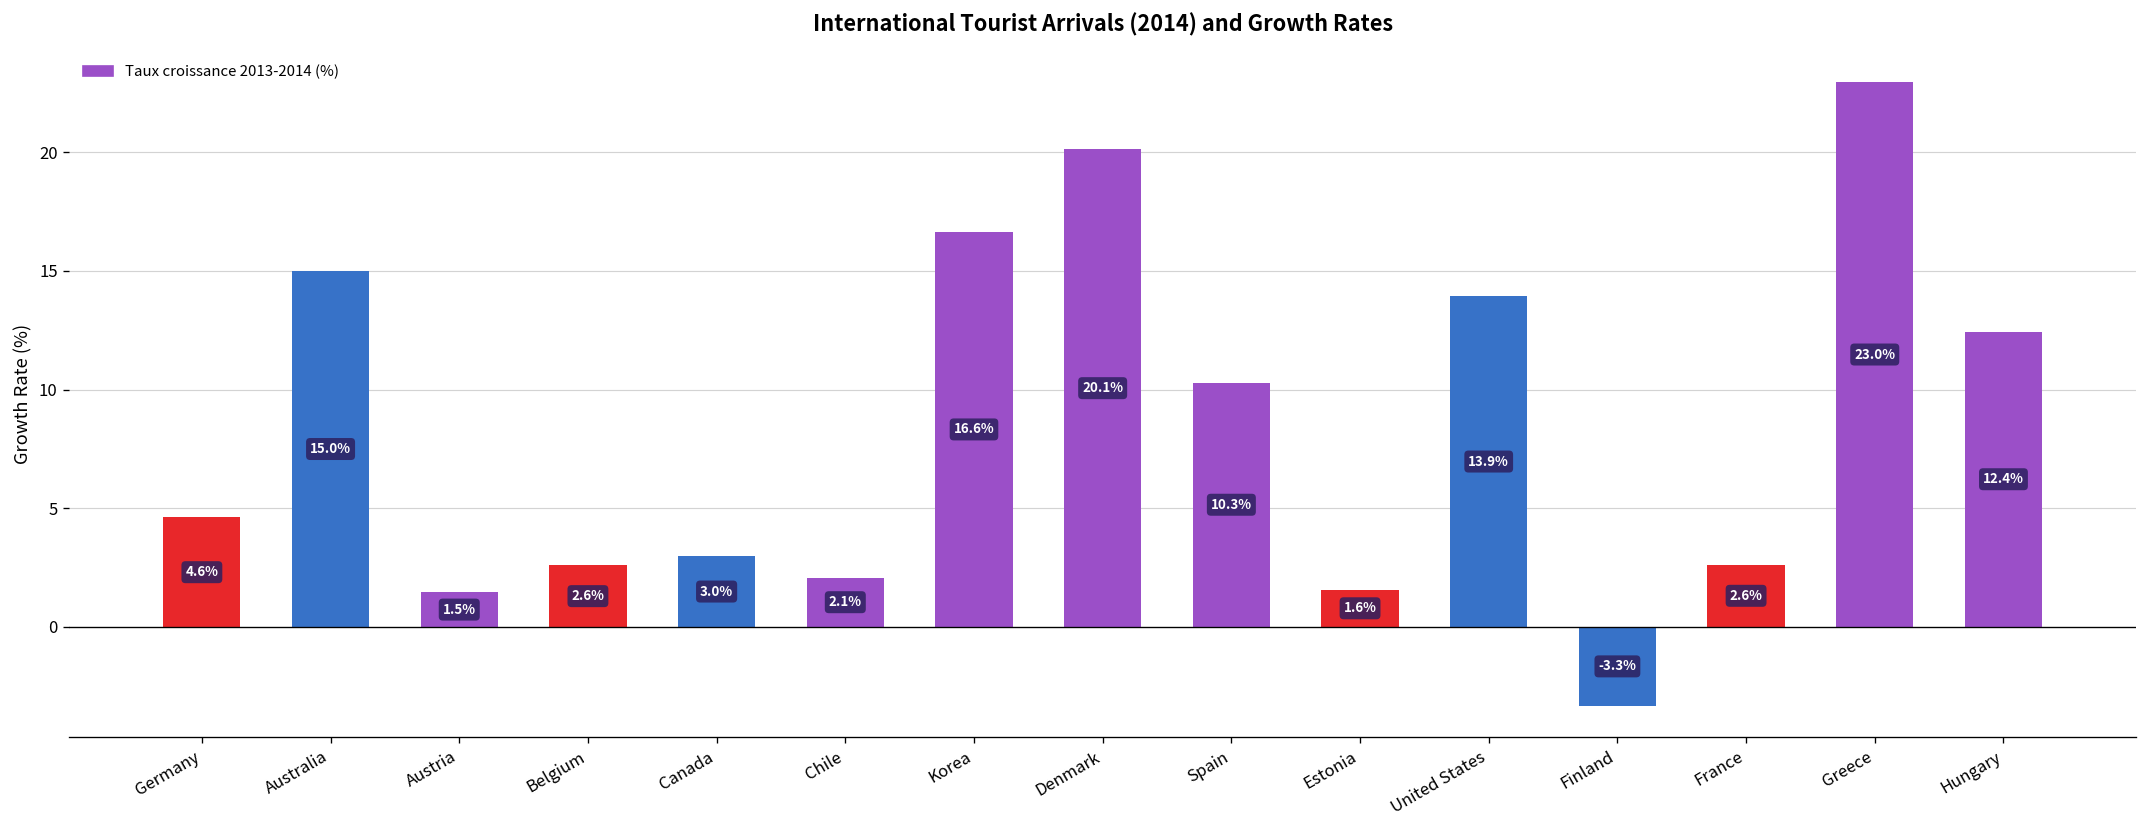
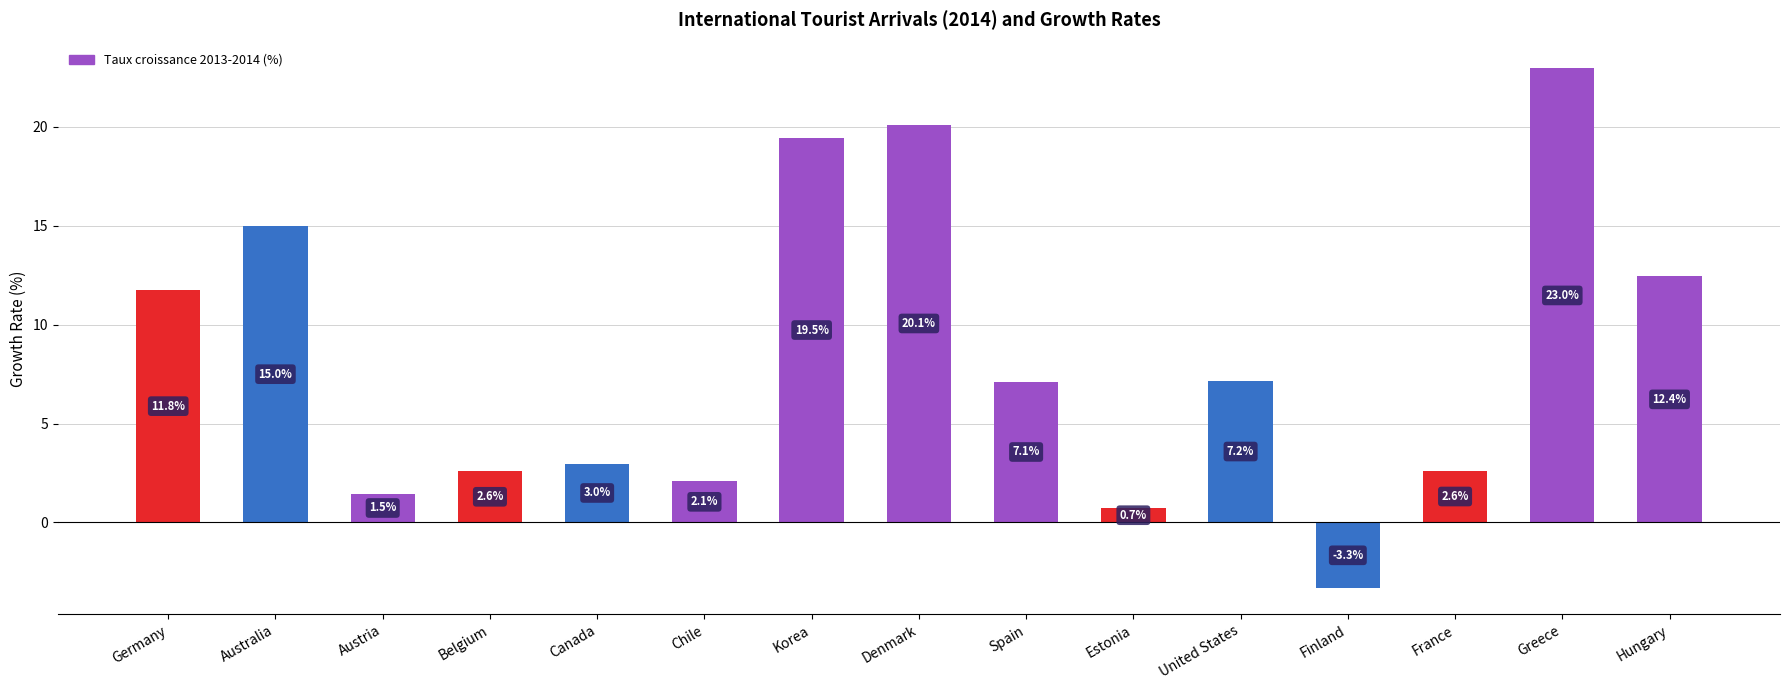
Germany: 4.6% -> 11.8%
Korea: 16.6% -> 19.5%
Spain: 10.3% -> 7.1%
Estonia: 1.6% -> 0.7%
United States: 13.9% -> 7.2%
